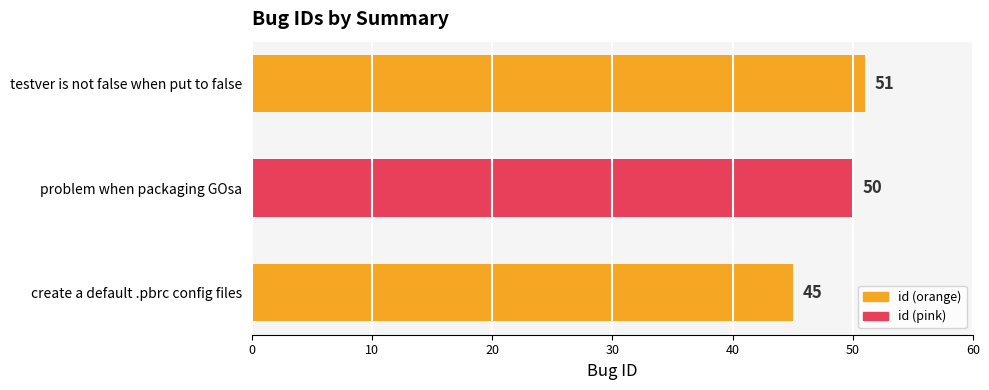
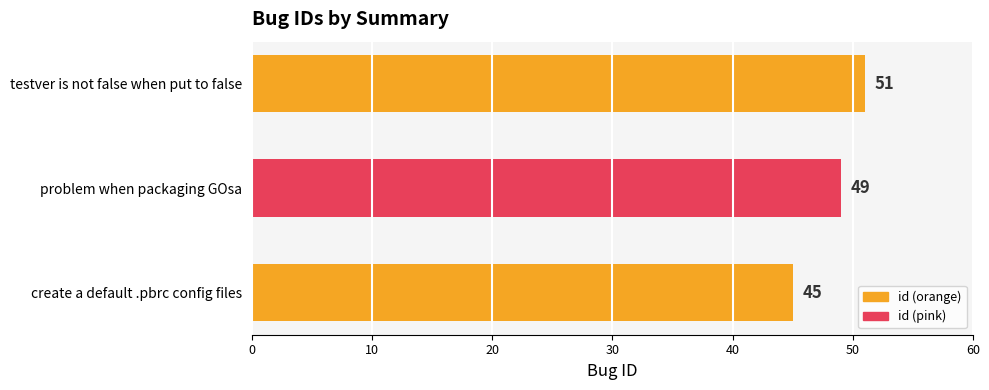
problem when packaging GOsa: 50 -> 49
